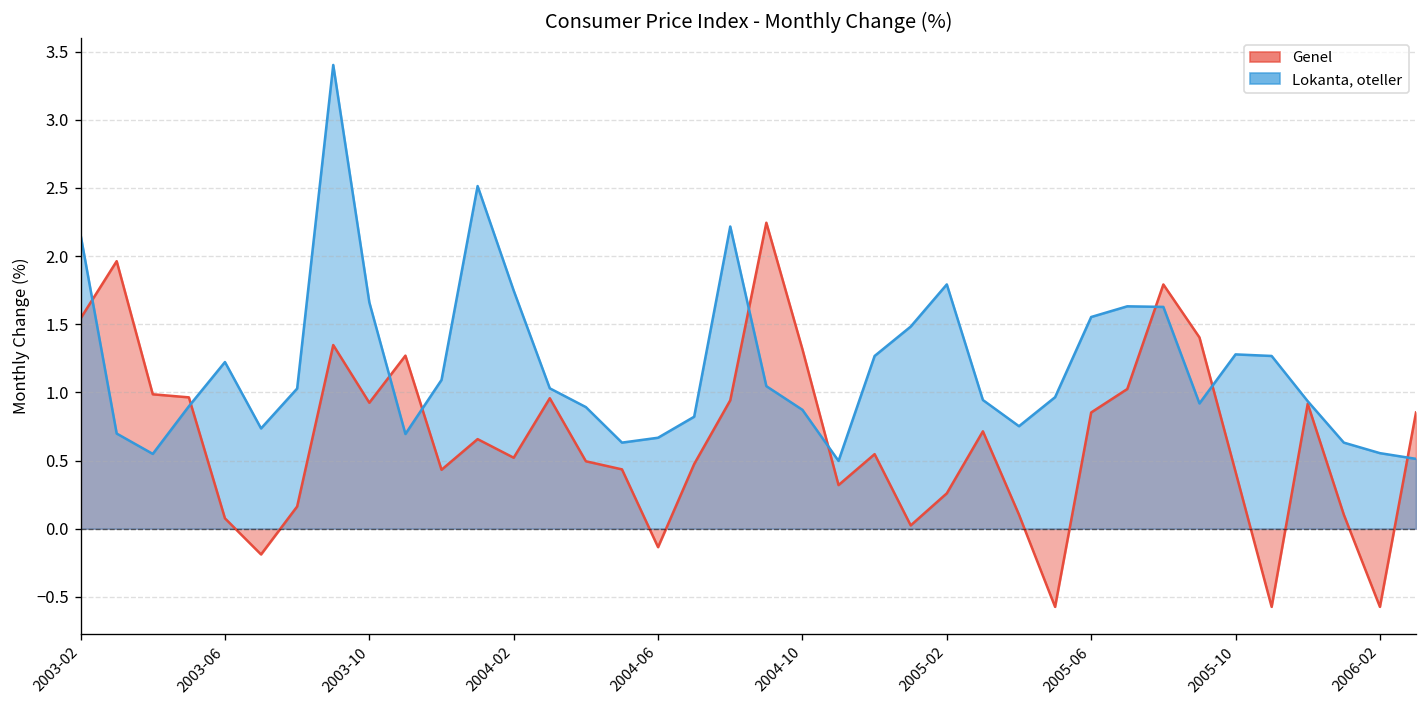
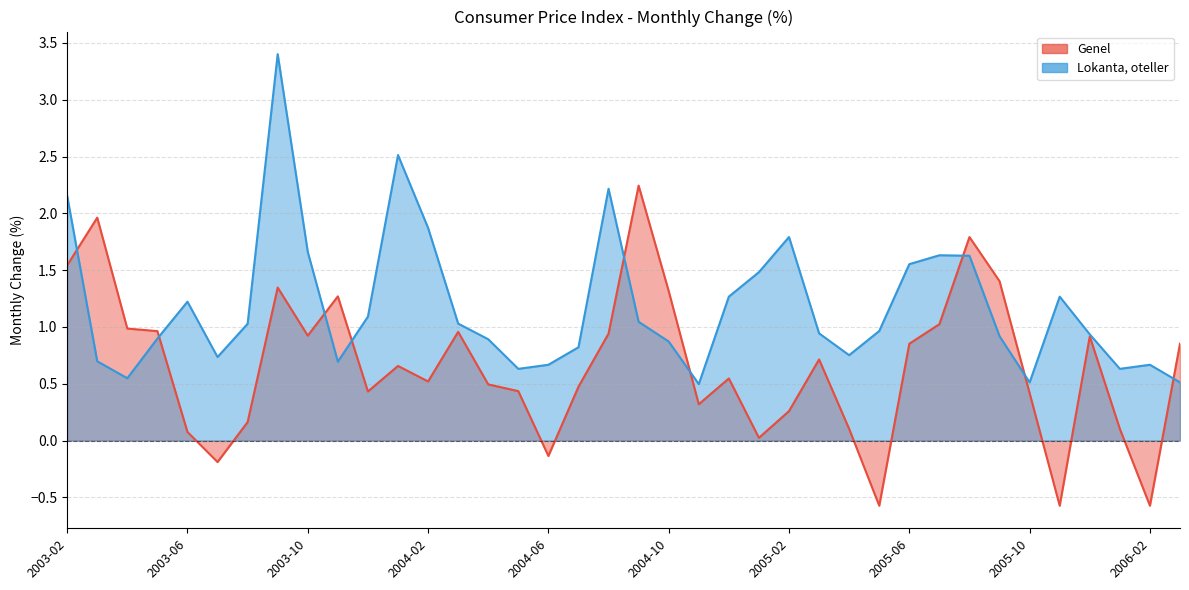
Lokanta, oteller, 2004-02: 1.75 -> 1.87
Lokanta, oteller, 2005-10: 1.28 -> 0.51
Lokanta, oteller, 2006-02: 0.55 -> 0.67
